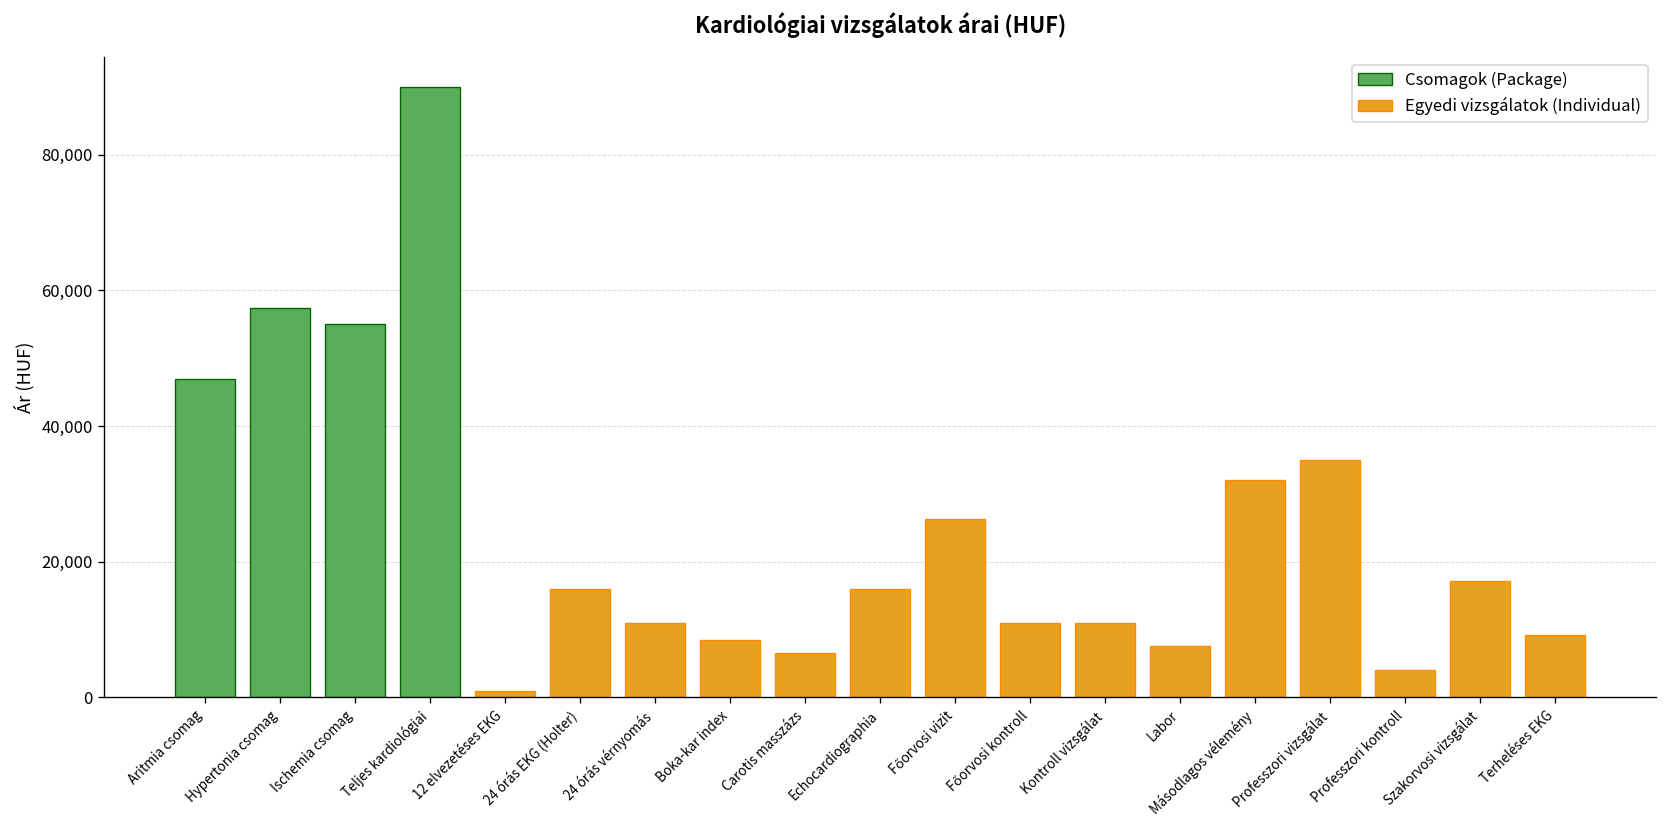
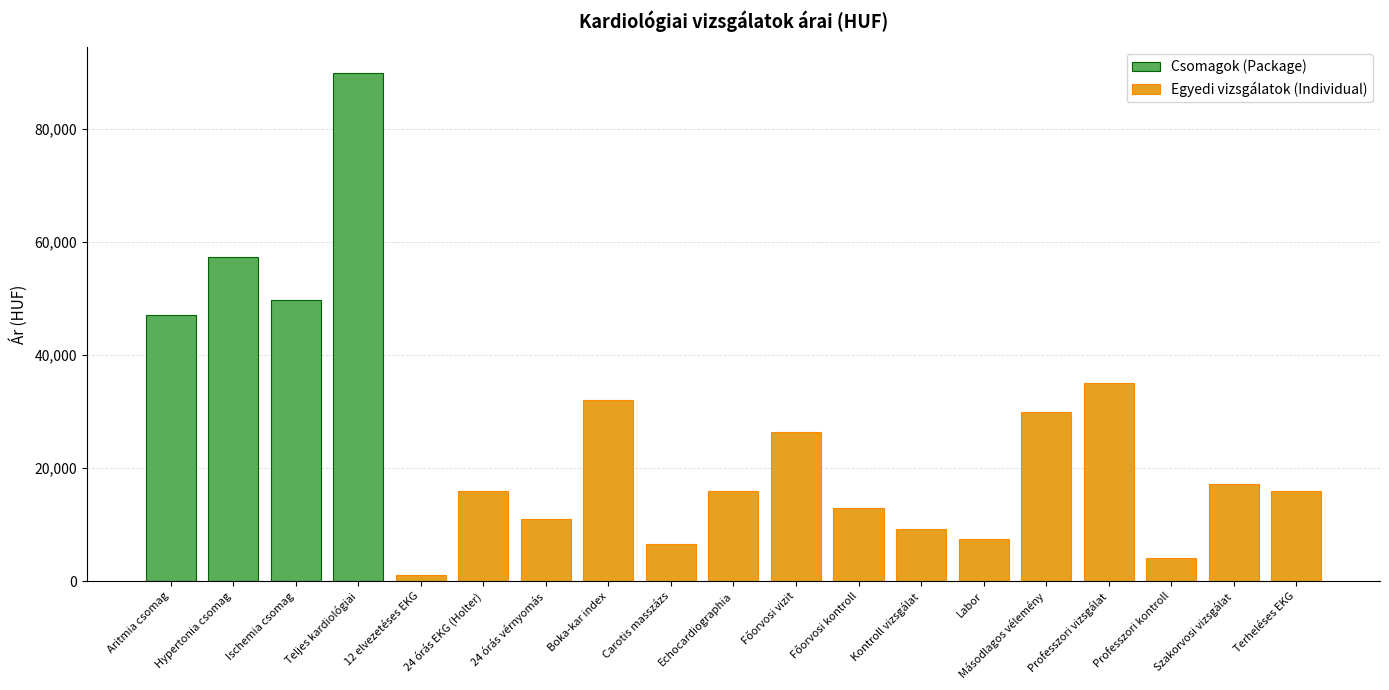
Csomagok (Package), Ischemia csomag: 55,000 -> 50,000
Egyedi vizsgálatok (Individual), Boka-kar index: 9,000 -> 32,000
Egyedi vizsgálatok (Individual), Főorvosi kontroll: 11,000 -> 13,000
Egyedi vizsgálatok (Individual), Kontroll vizsgálat: 11,000 -> 9,000
Egyedi vizsgálatok (Individual), Másodlagos vélemény: 32,000 -> 30,000
Egyedi vizsgálatok (Individual), Terheléses EKG: 9,000 -> 16,000
